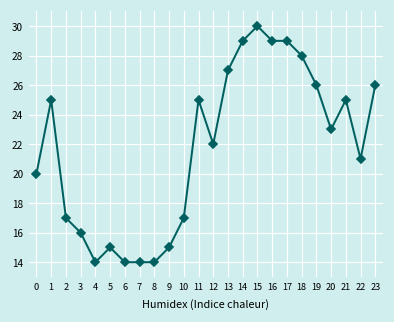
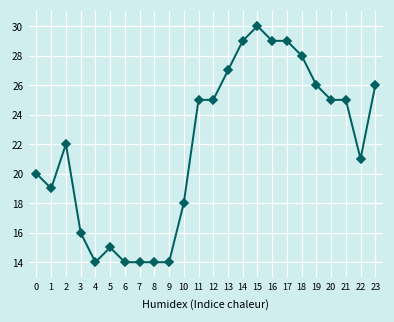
1: 25 -> 19
2: 17 -> 22
9: 15 -> 14
10: 17 -> 18
12: 22 -> 25
20: 23 -> 25
